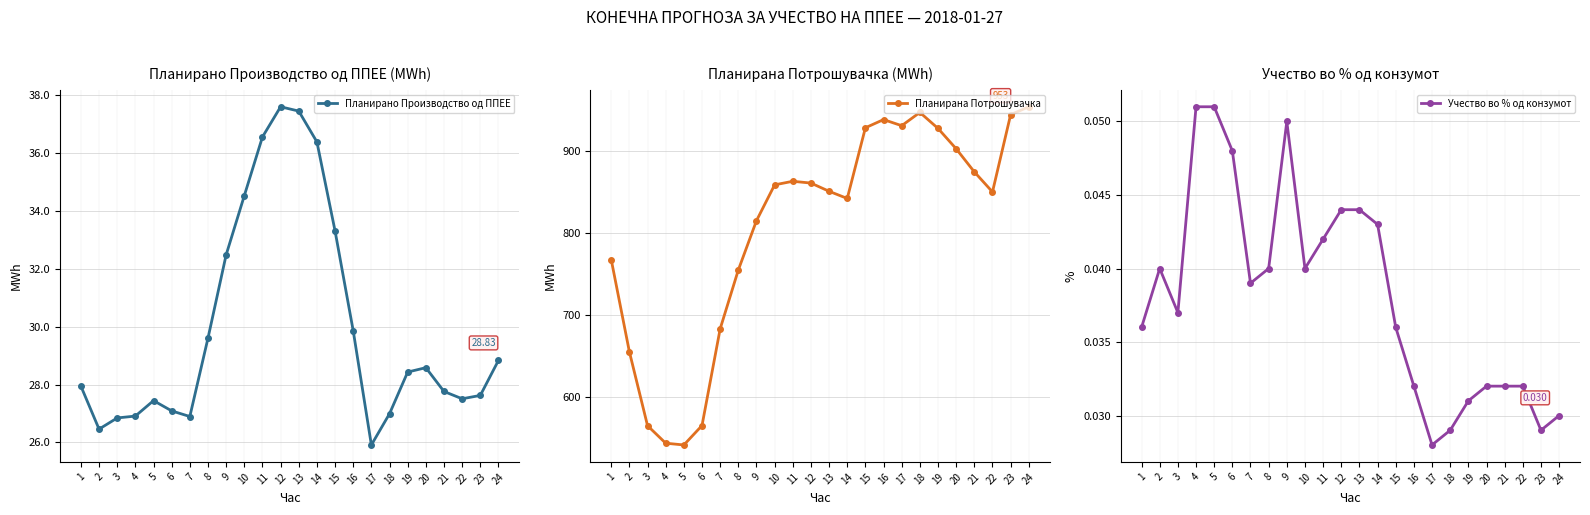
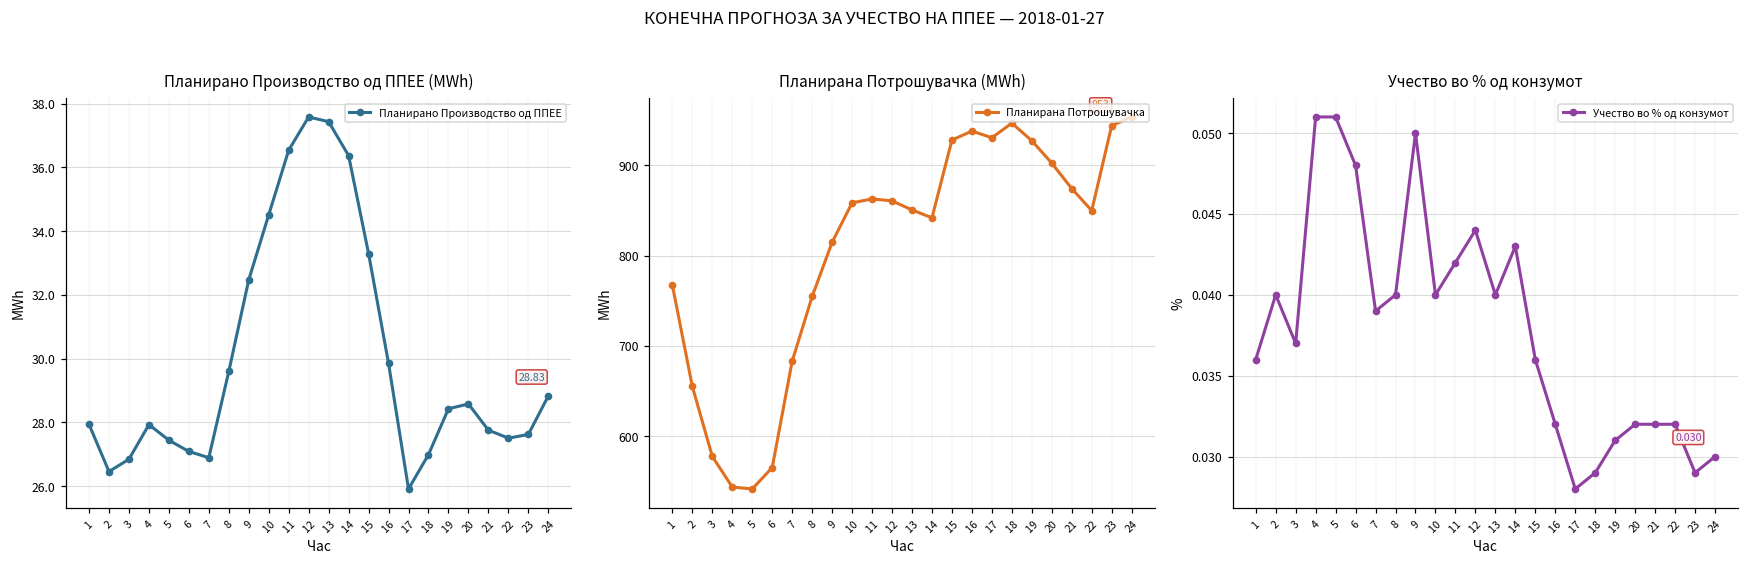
Планирано Производство од ППЕЕ (MWh), 4: 26.9 -> 27.9
Планирана Потрошувачка (MWh), 3: 570 -> 580
Учество во % од конзумот, 13: 0.044 -> 0.040
